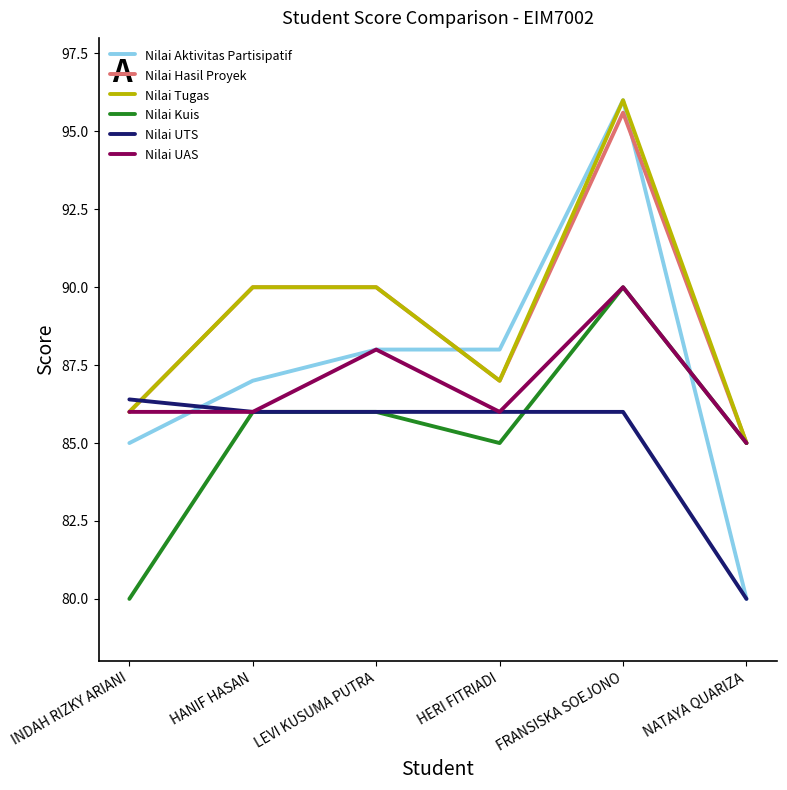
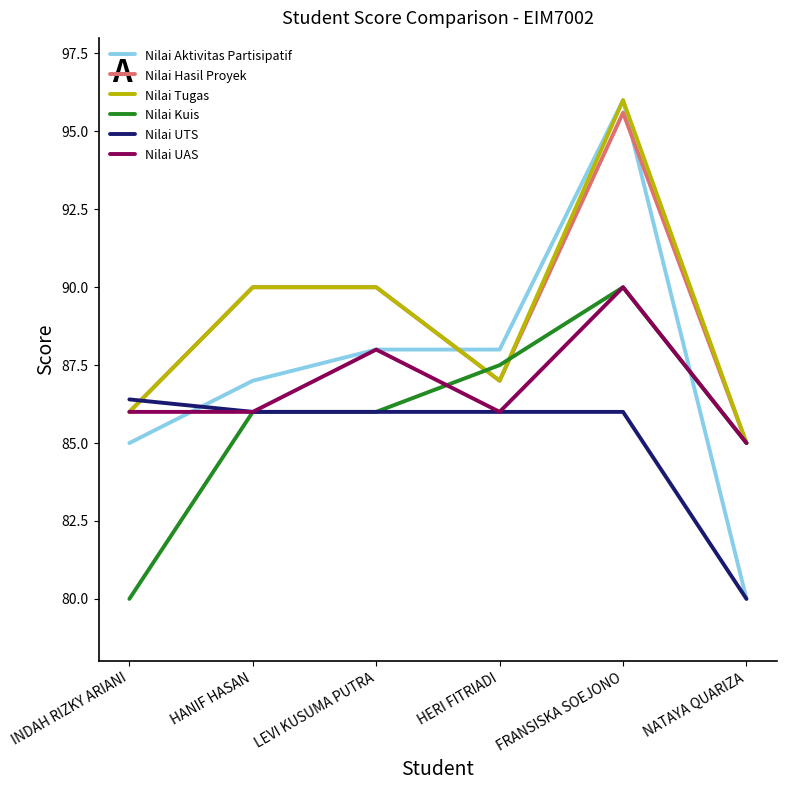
Nilai Kuis, HERI FITRIADI: 85.0 -> 87.5
